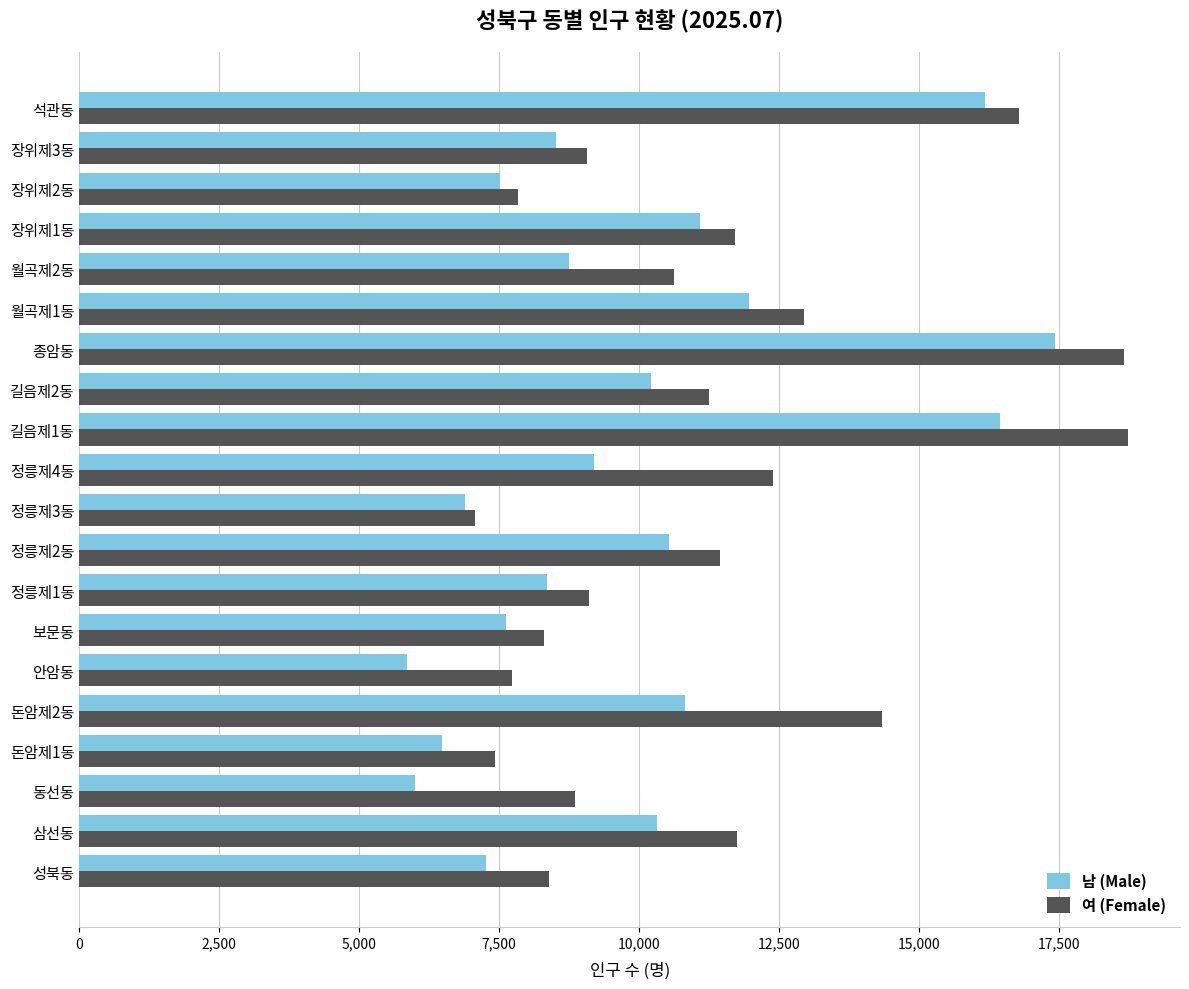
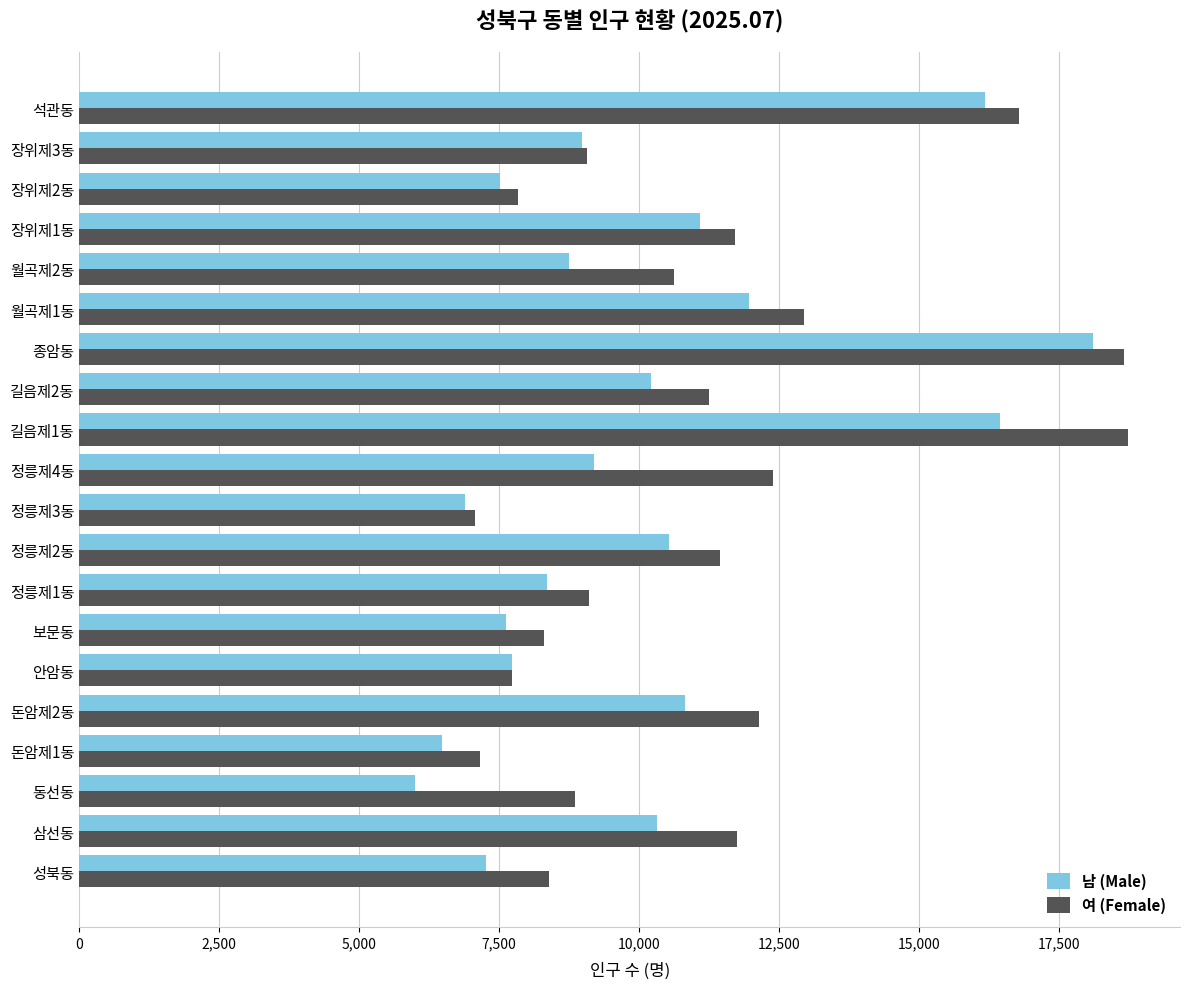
남 (Male), 장위제3동: 8,500 -> 9,000
남 (Male), 종암동: 17,400 -> 18,100
남 (Male), 안암동: 5,900 -> 7,700
여 (Female), 돈암제2동: 14,300 -> 12,100
여 (Female), 돈암제1동: 7,400 -> 7,200
